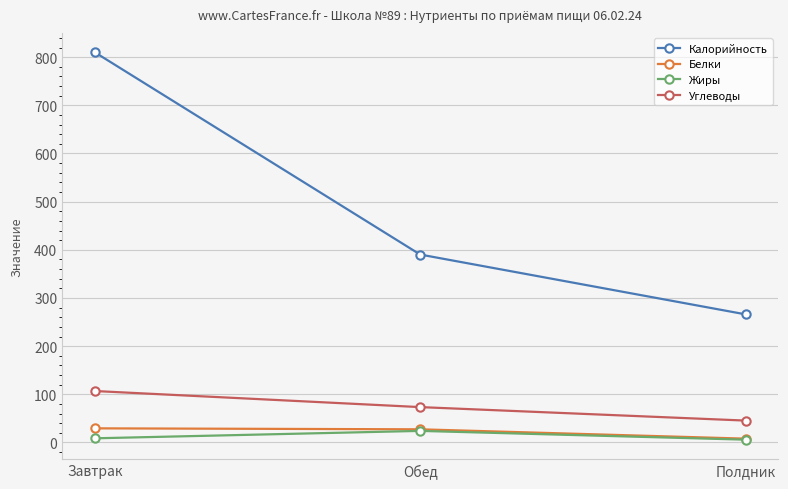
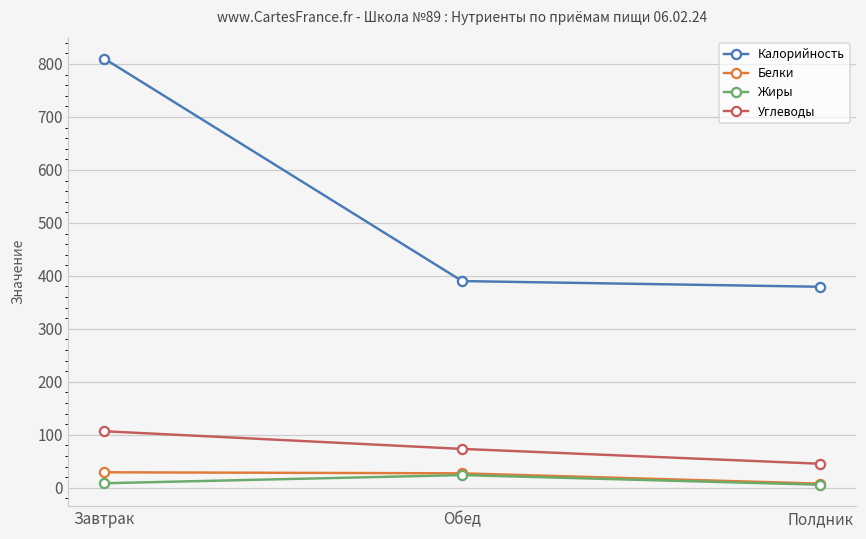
Калорийность, Полдник: 270 -> 380
